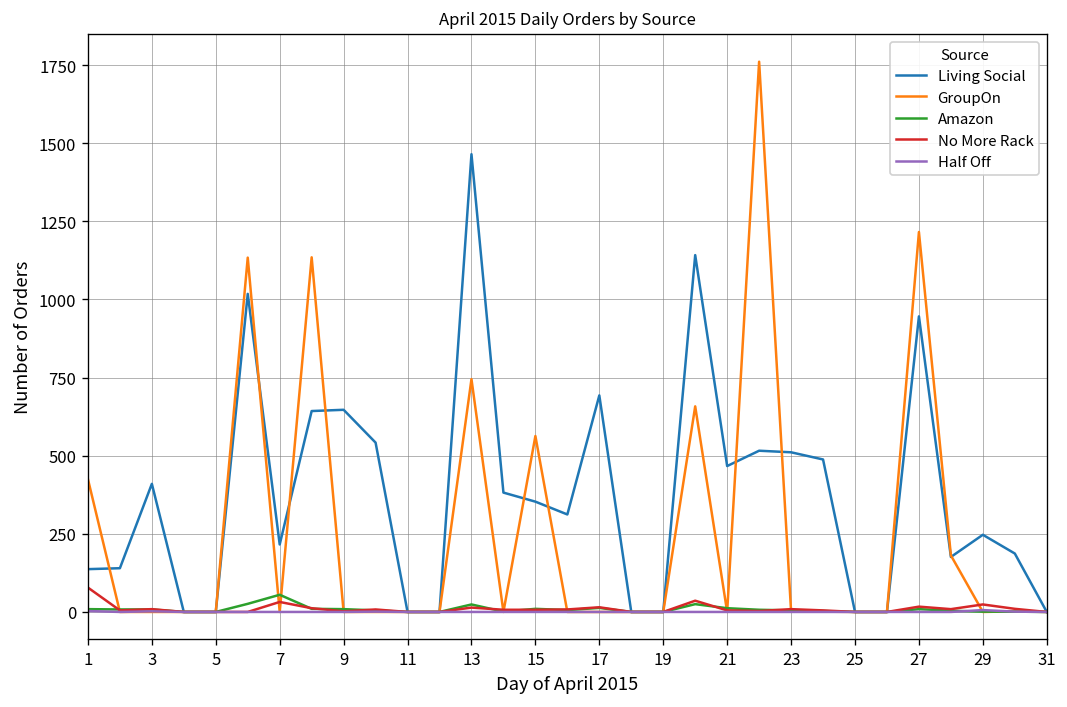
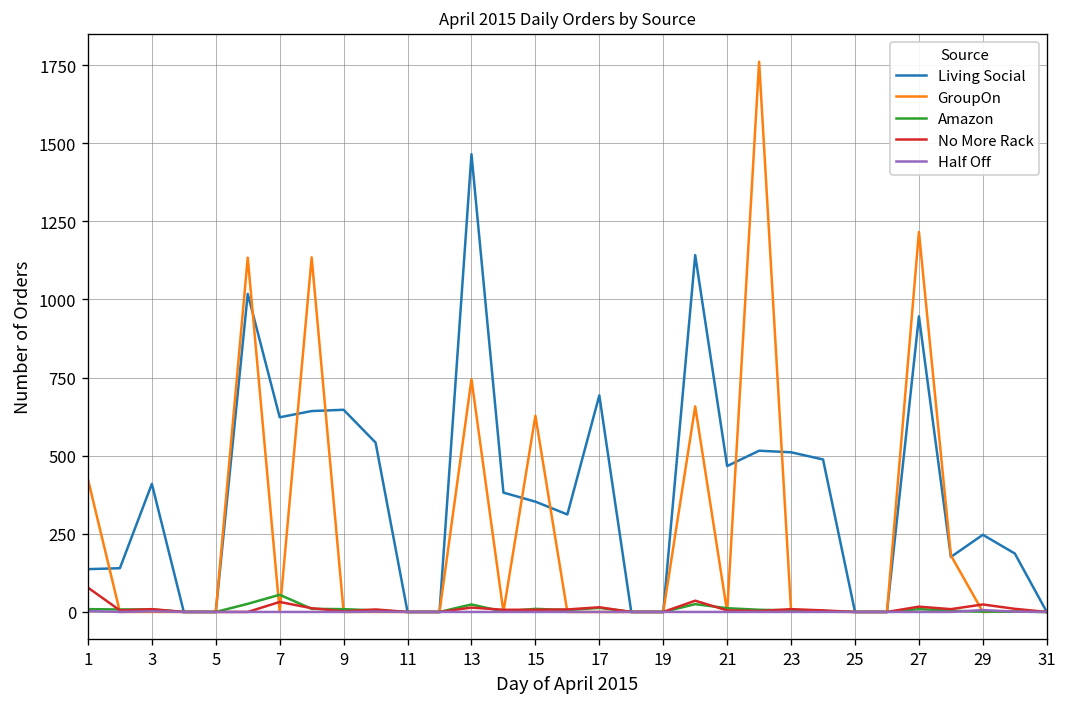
Living Social, 7: 220 -> 620
GroupOn, 15: 560 -> 630
